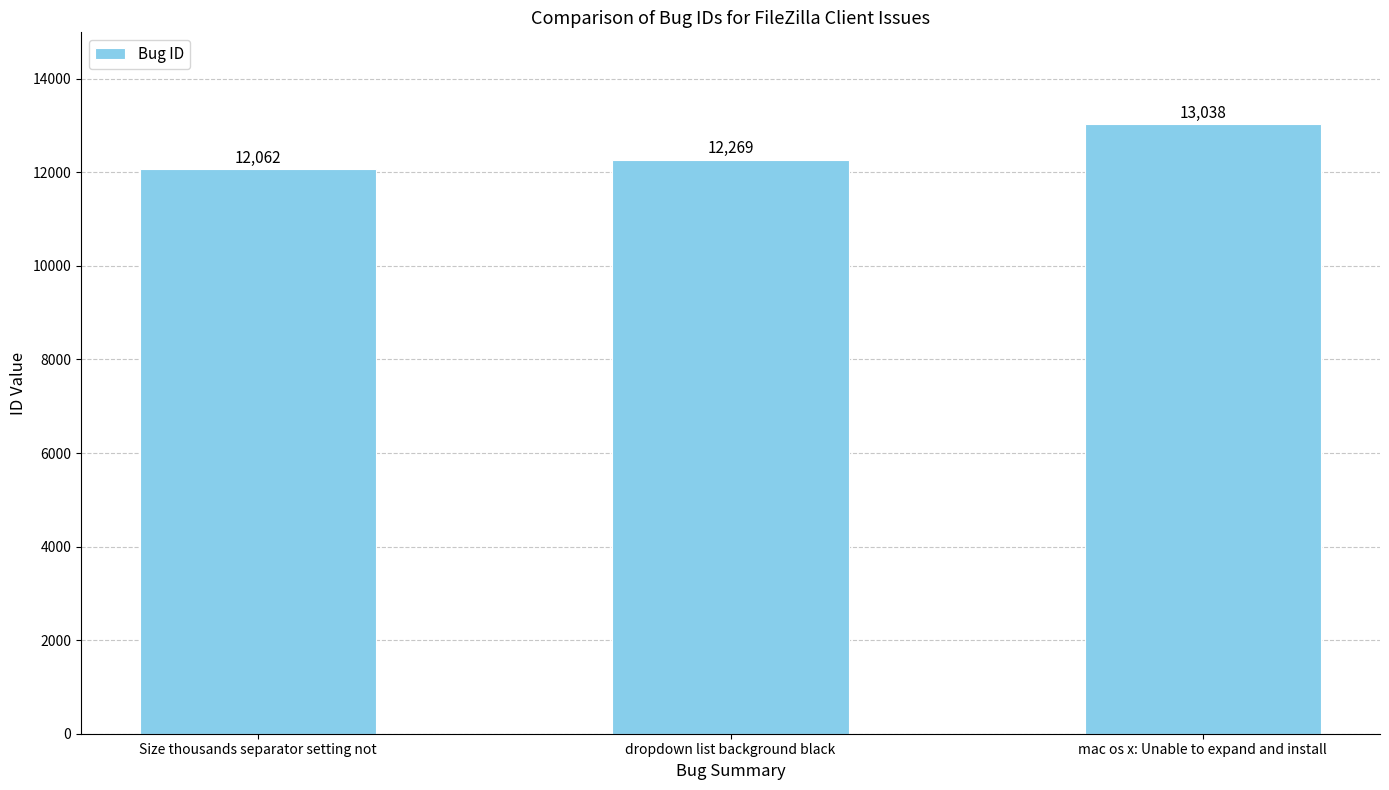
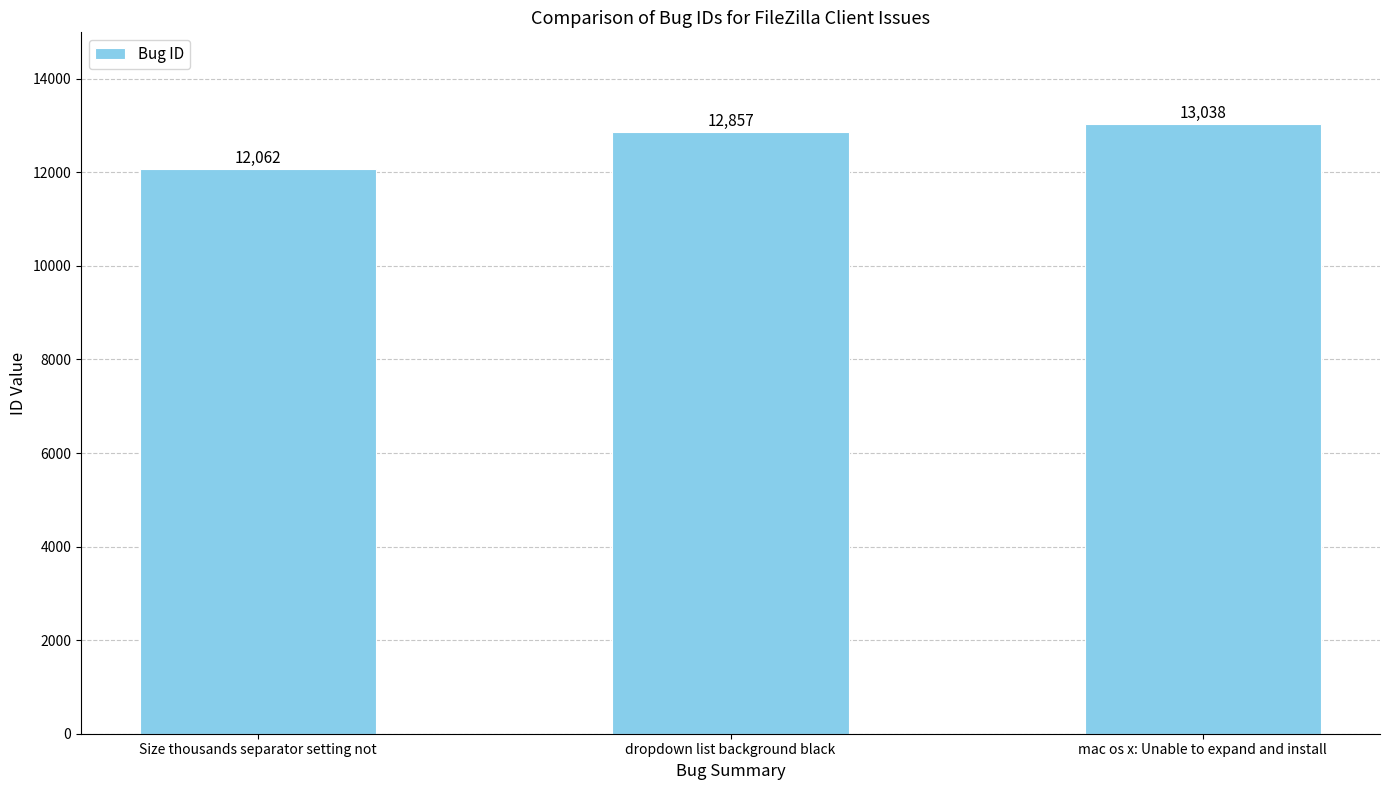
dropdown list background black: 12,269 -> 12,857
